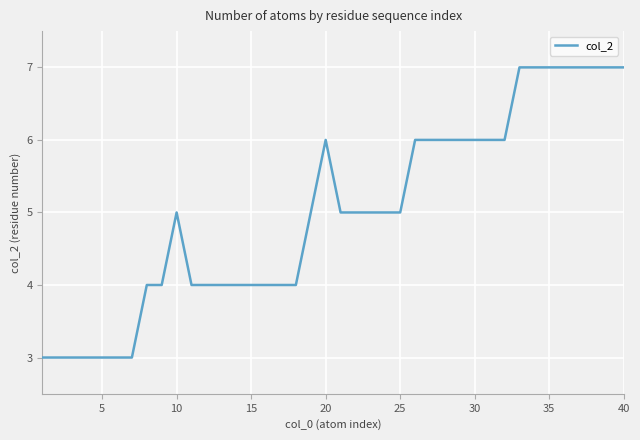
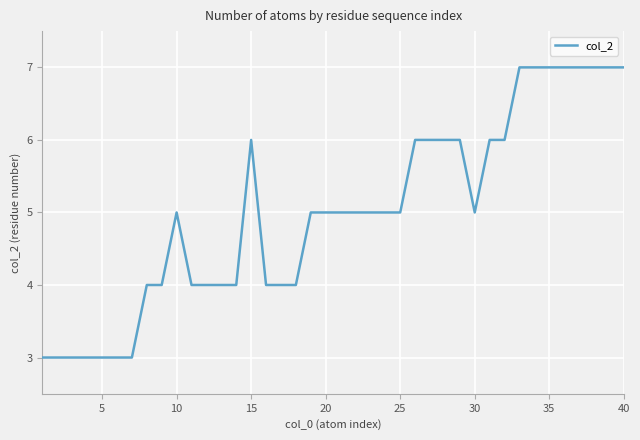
15: 4 -> 6
20: 6 -> 5
30: 6 -> 5
